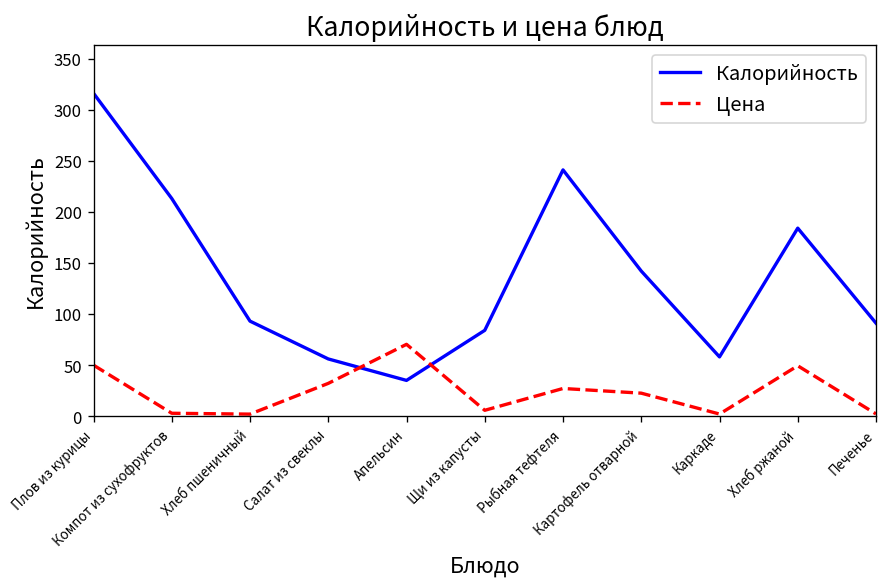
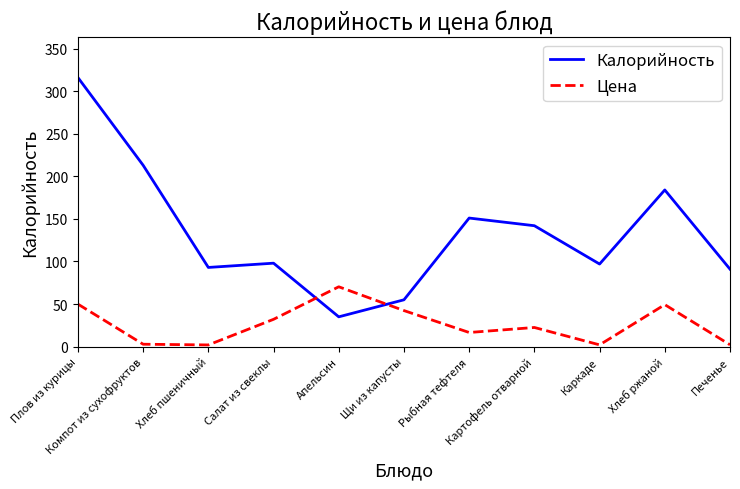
Калорийность, Салат из свеклы: 60 -> 100
Калорийность, Щи из капусты: 80 -> 60
Цена, Щи из капусты: 10 -> 40
Калорийность, Рыбная тефтеля: 240 -> 150
Цена, Рыбная тефтеля: 30 -> 20
Калорийность, Каркаде: 60 -> 100
